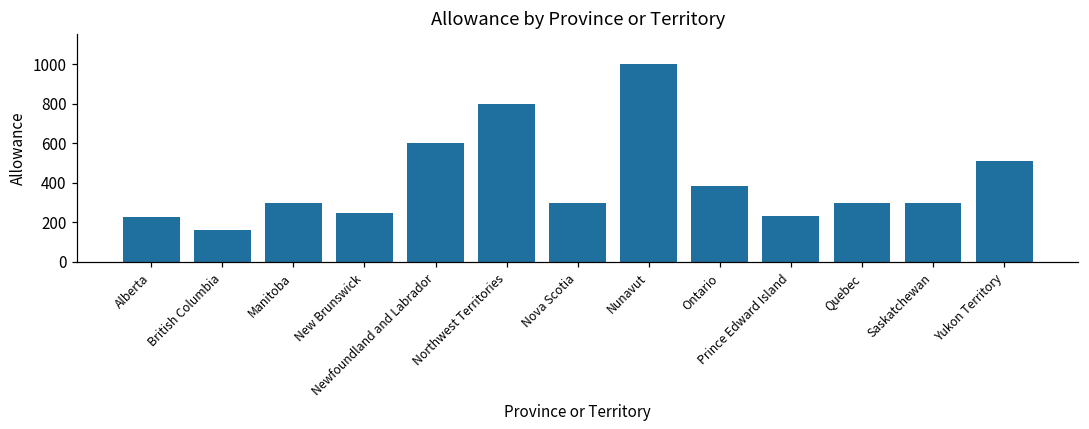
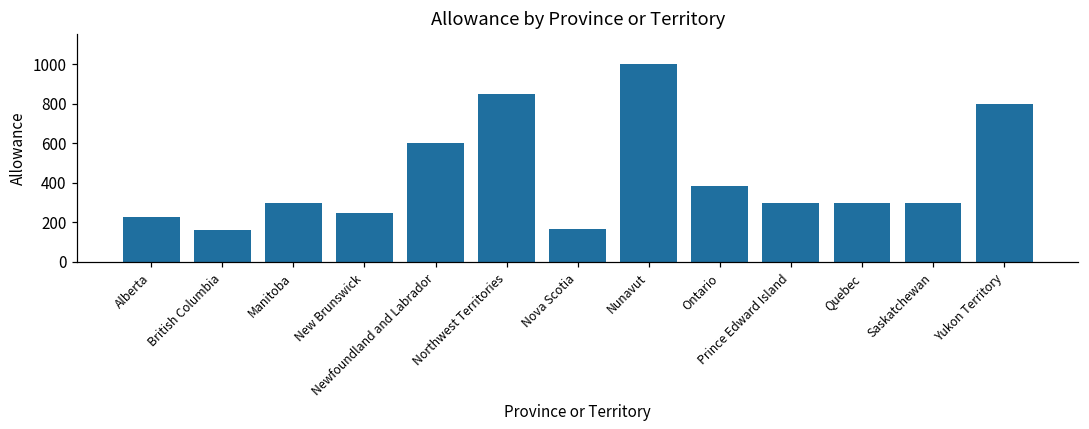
Northwest Territories: 800 -> 850
Nova Scotia: 300 -> 170
Prince Edward Island: 230 -> 300
Yukon Territory: 510 -> 800
